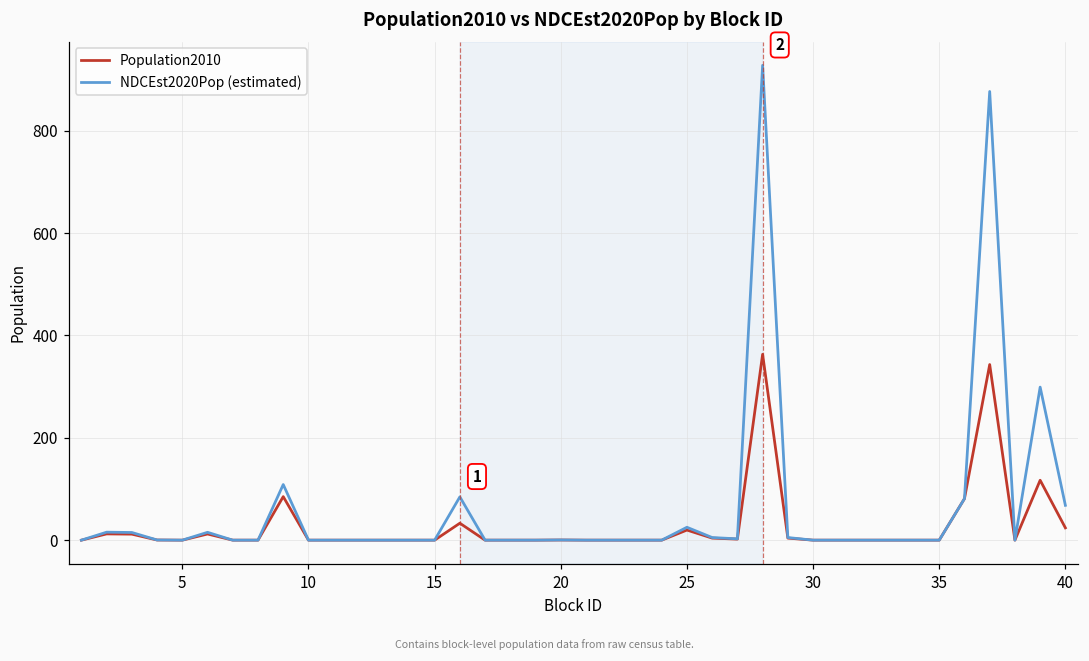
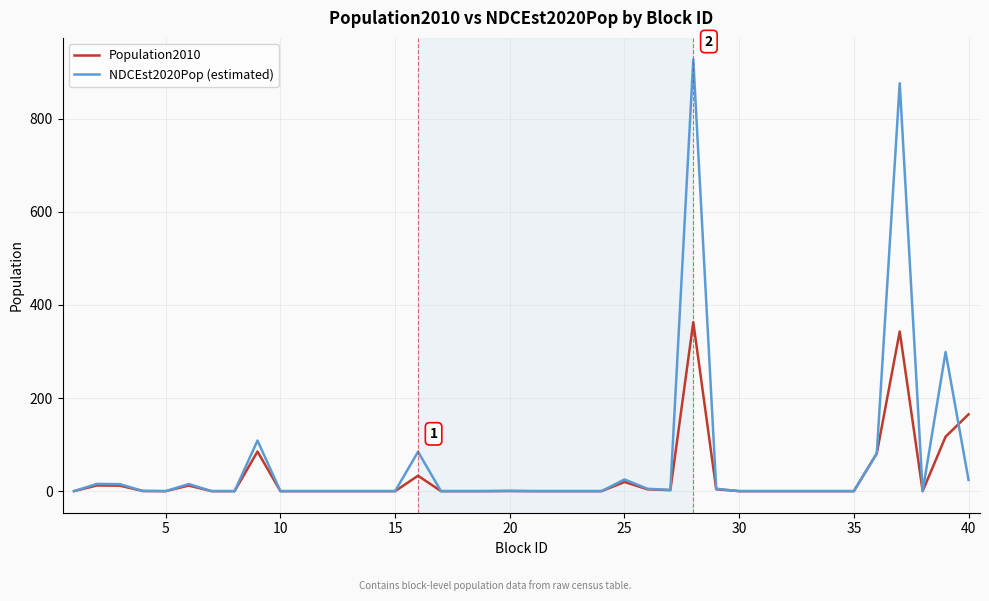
Population2010, 40: 20 -> 170
NDCEst2020Pop (estimated), 40: 70 -> 20
